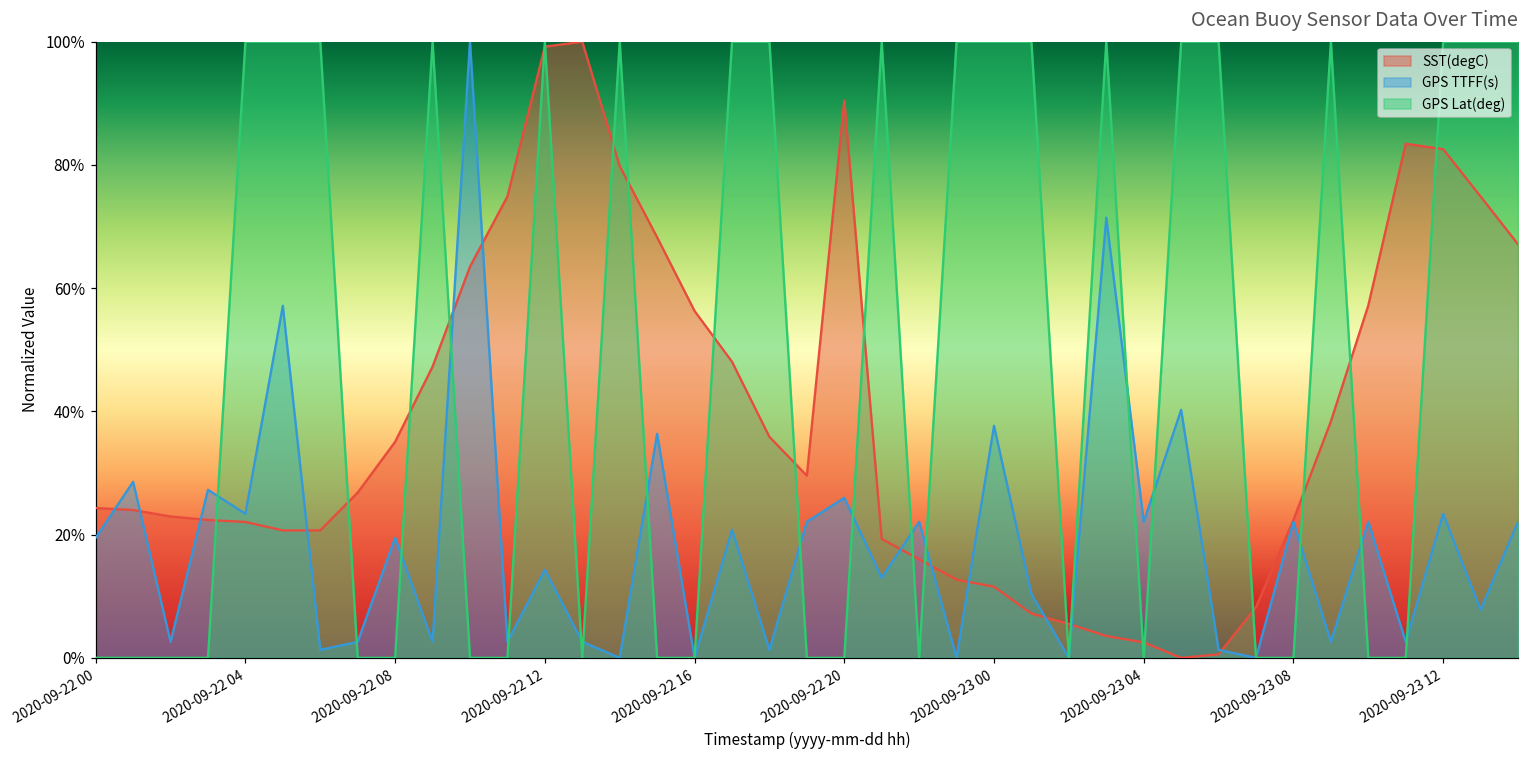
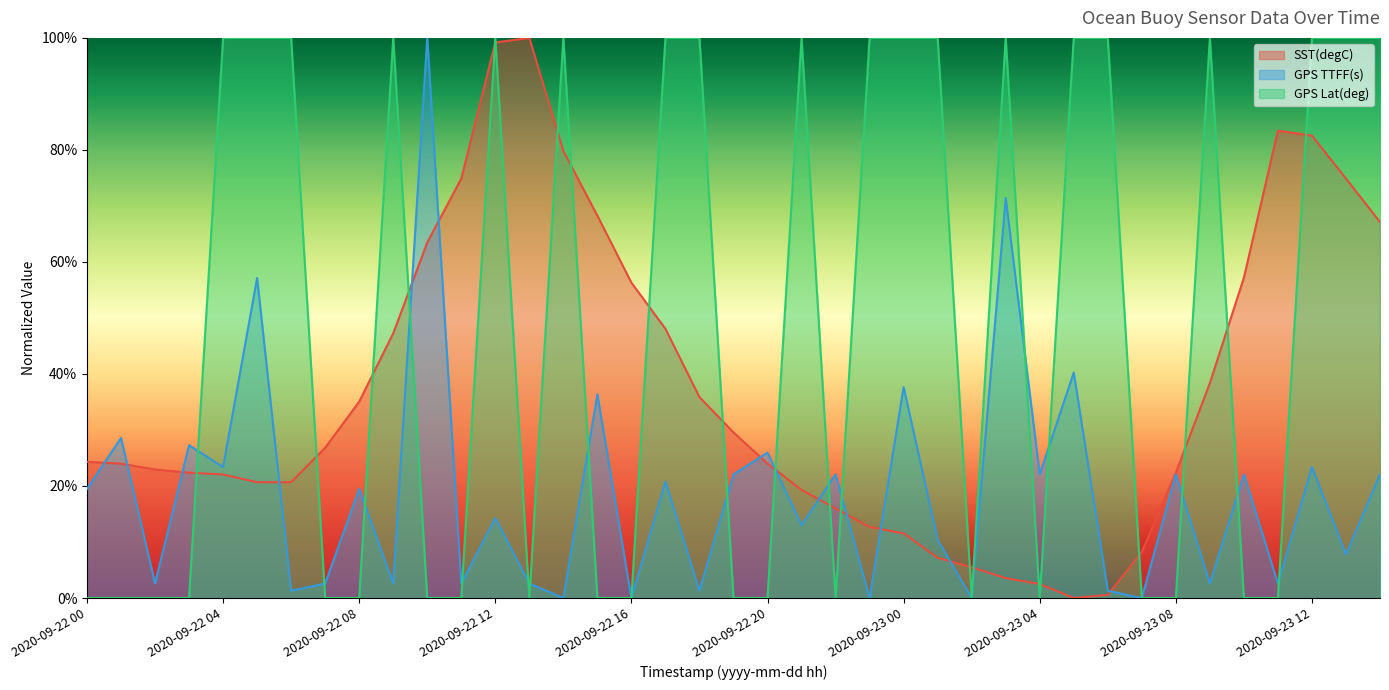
SST(degC), 2020-09-22 20: 90% -> 24%
